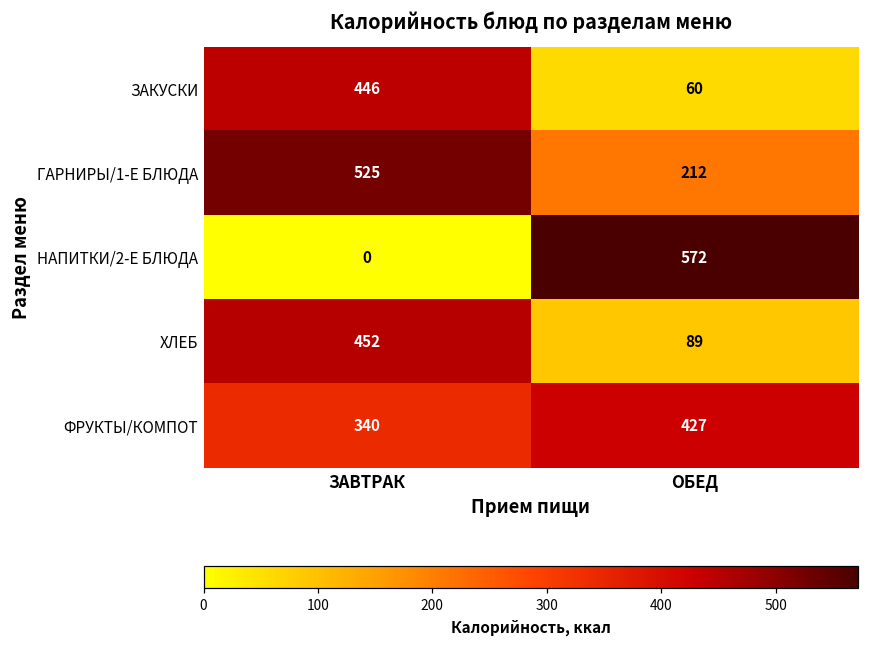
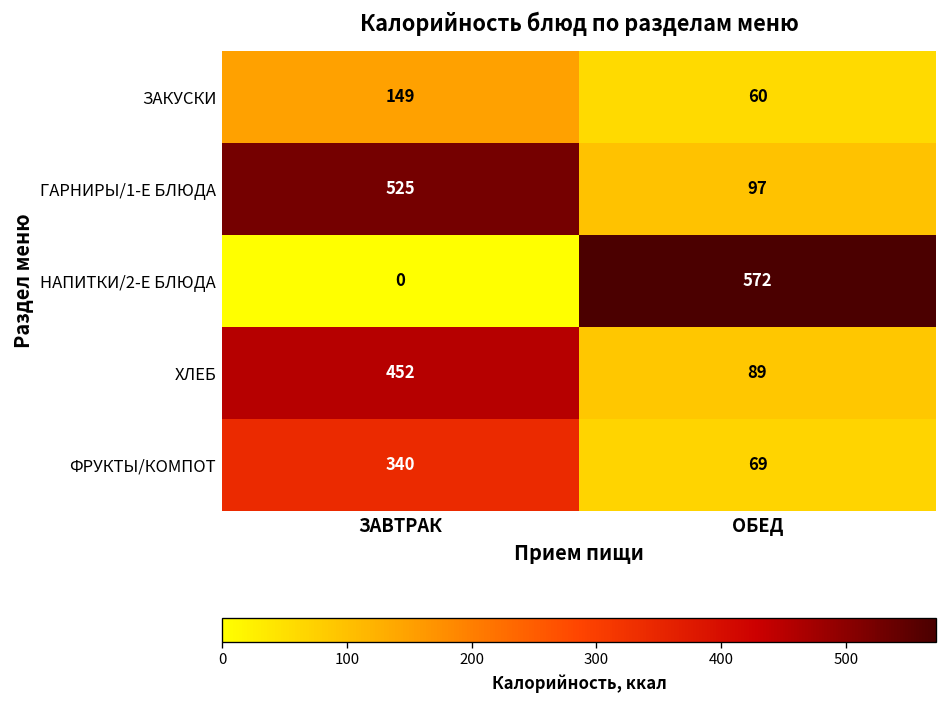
ЗАКУСКИ, ЗАВТРАК: 446 -> 149
ГАРНИРЫ/1-Е БЛЮДА, ОБЕД: 212 -> 97
ФРУКТЫ/КОМПОТ, ОБЕД: 427 -> 69
